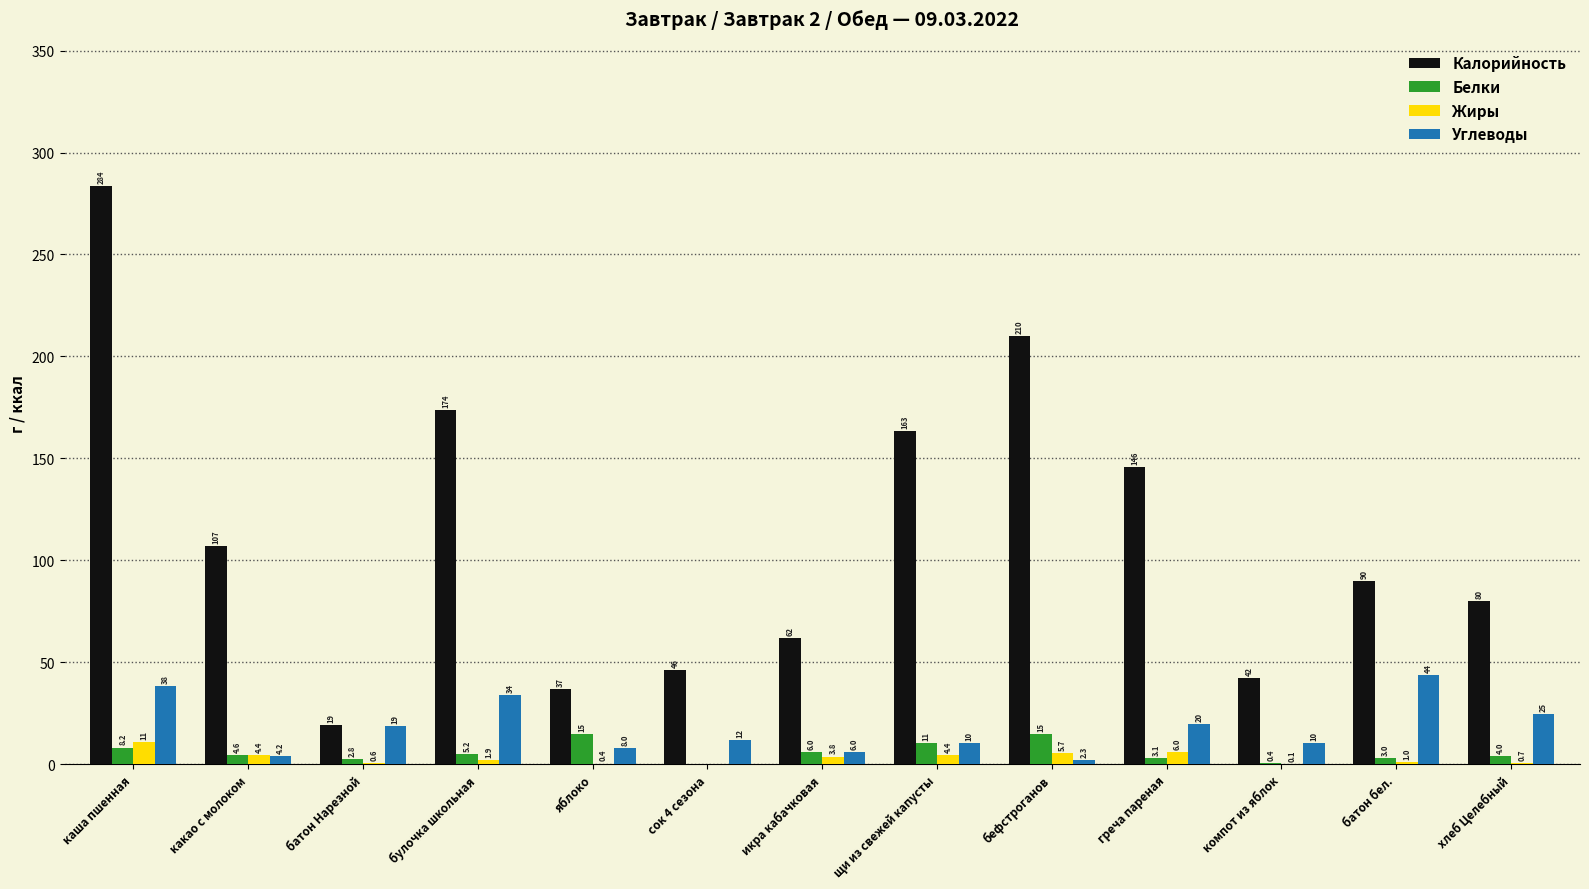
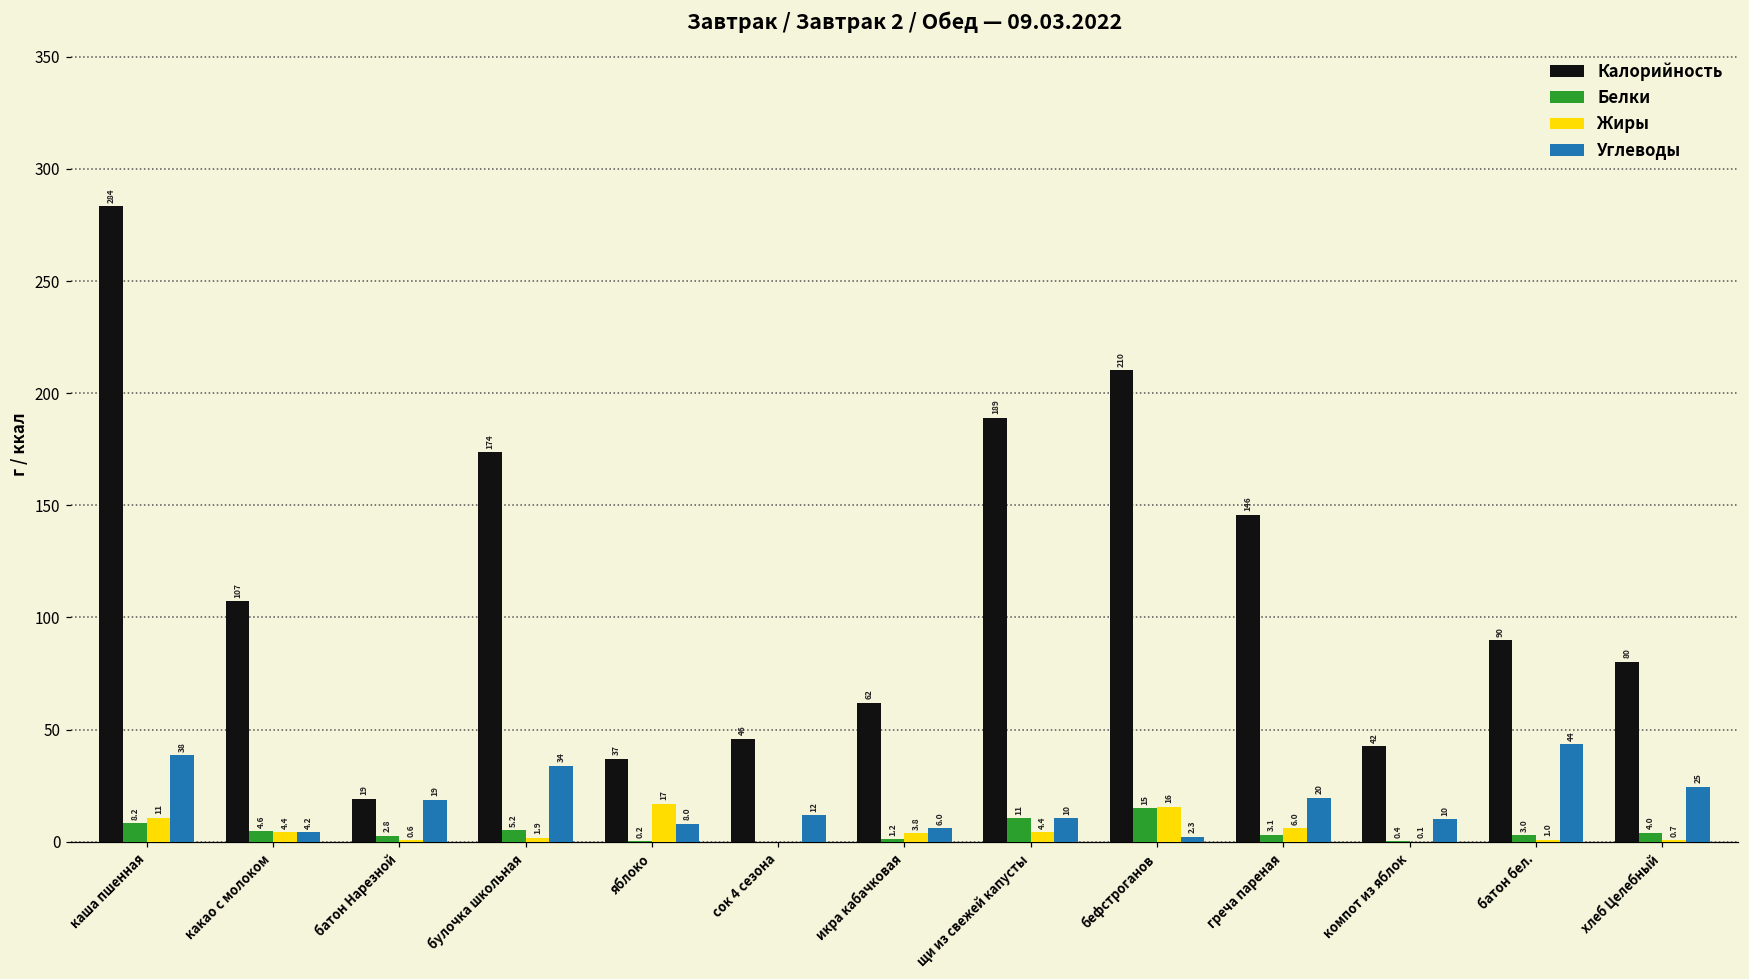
Белки, яблоко: 15 -> 0.2
Жиры, яблоко: 0.4 -> 17
Белки, икра кабачковая: 6.0 -> 1.2
Калорийность, щи из свежей капусты: 163 -> 189
Жиры, бефстроганов: 5.7 -> 16
